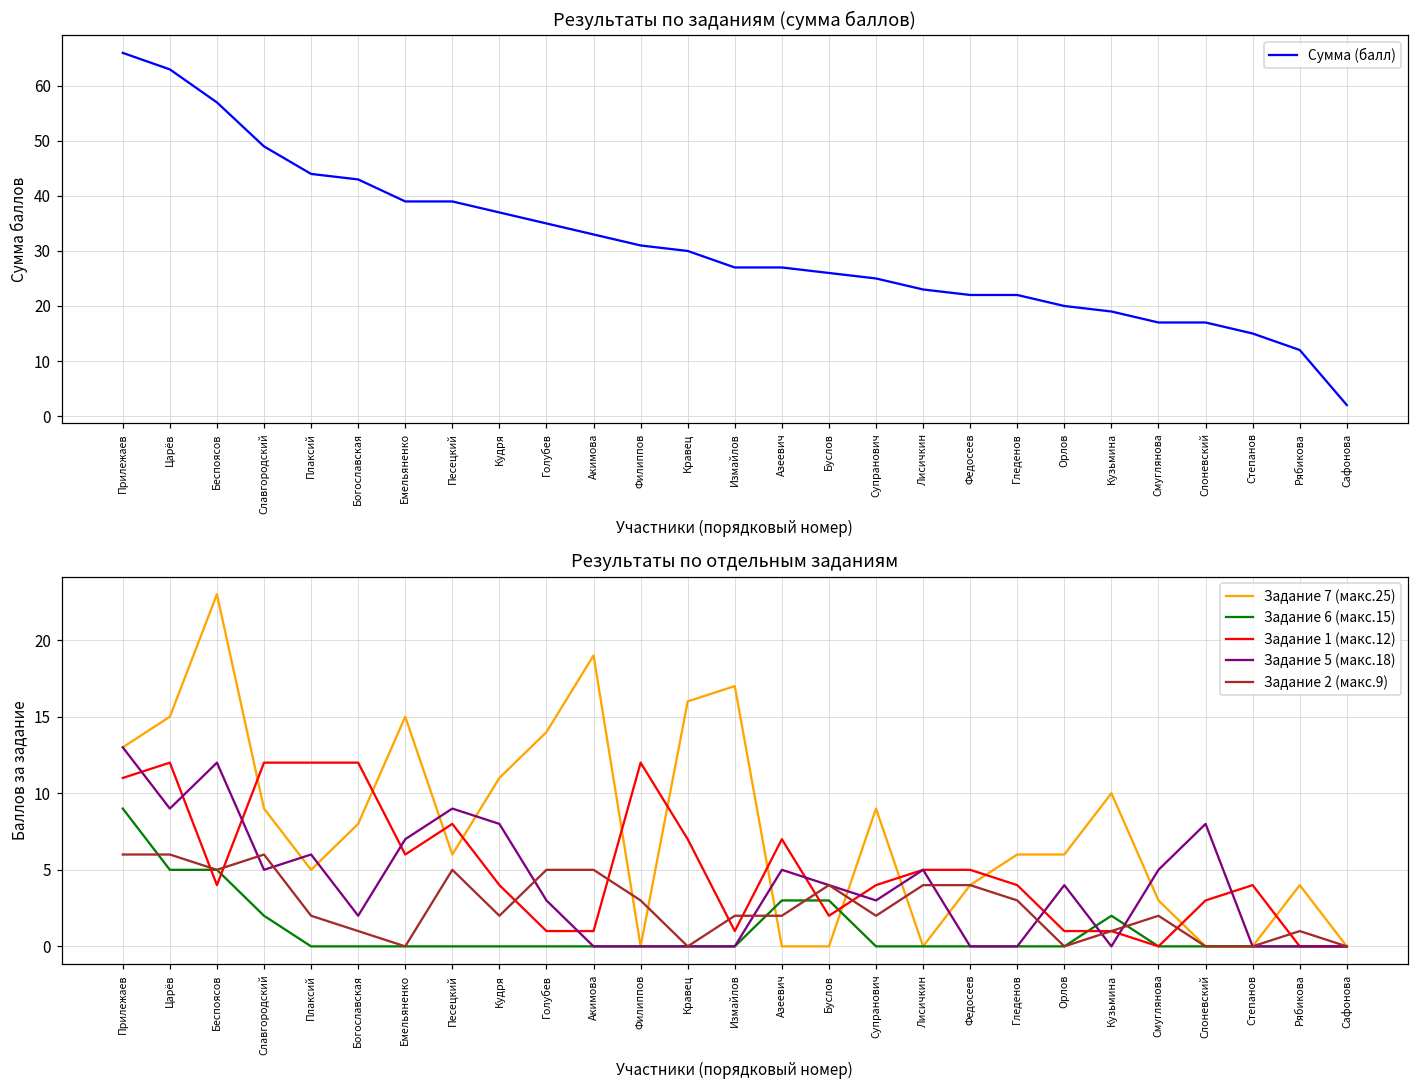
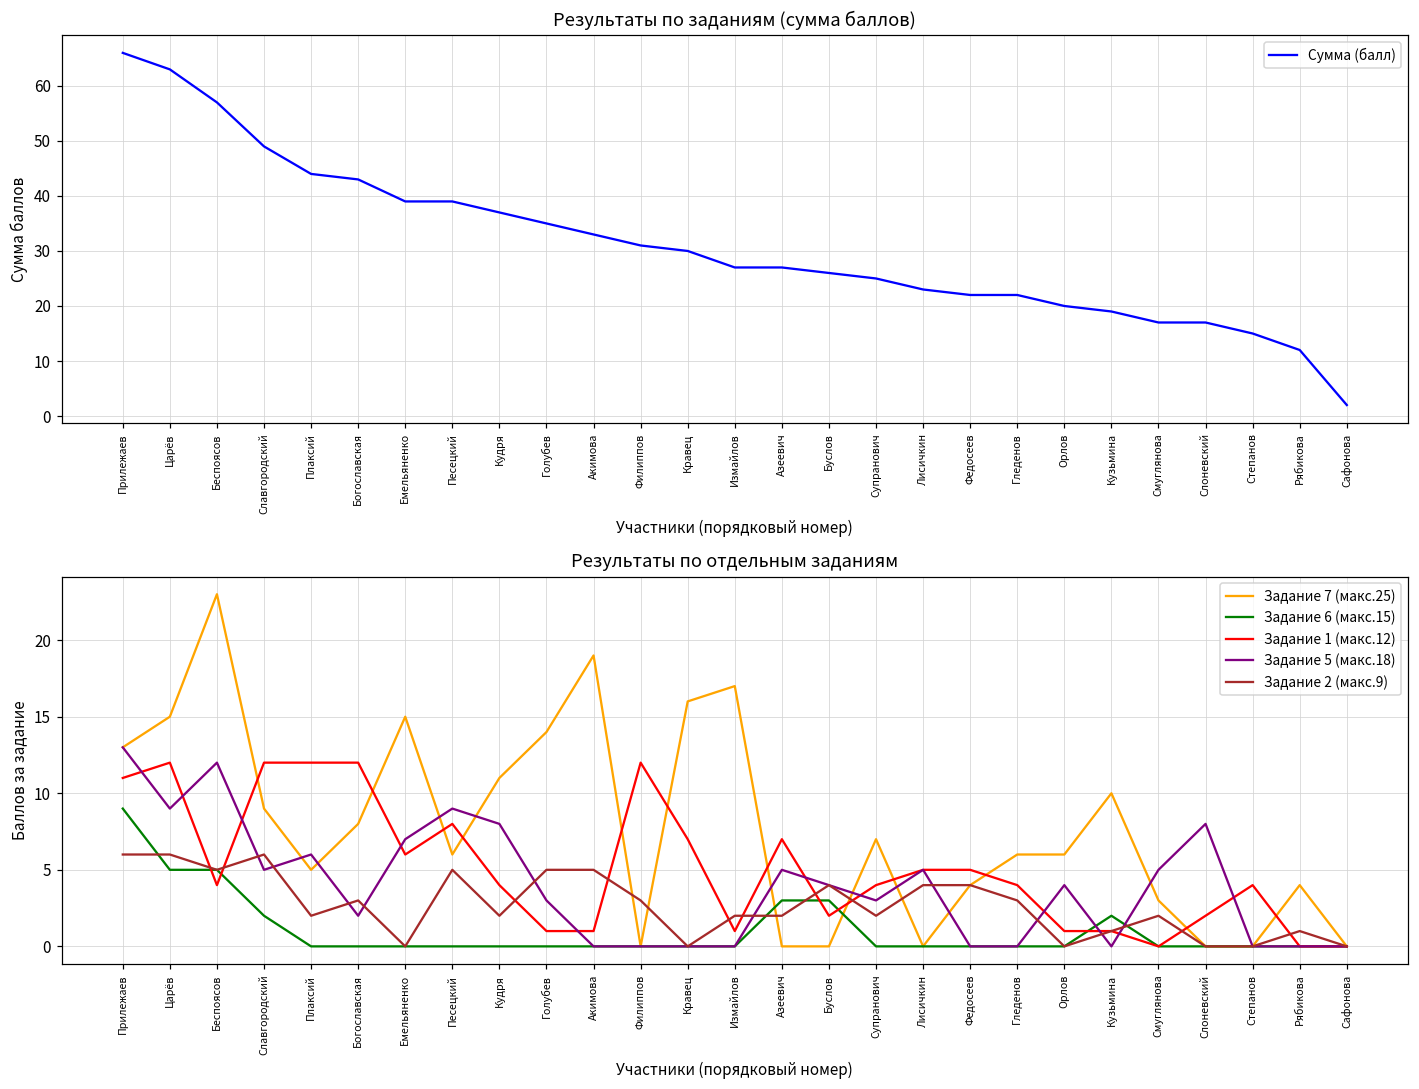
Результаты по отдельным заданиям, Задание 2 (макс.9), Богославская: 1 -> 3
Результаты по отдельным заданиям, Задание 7 (макс.25), Супранович: 9 -> 7
Результаты по отдельным заданиям, Задание 1 (макс.12), Слоневский: 3 -> 2
